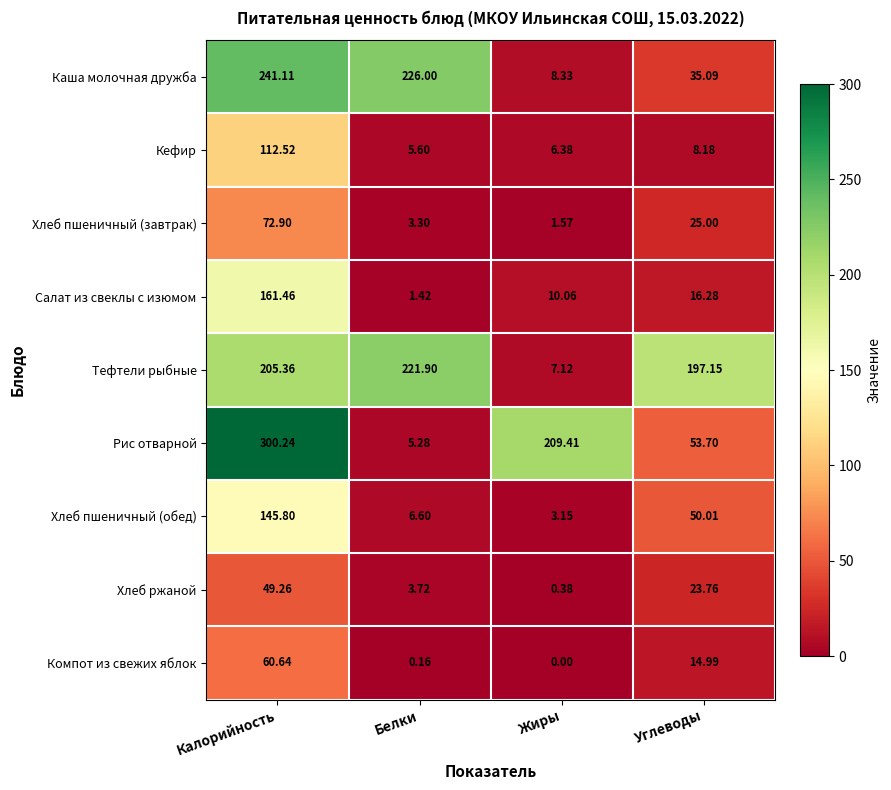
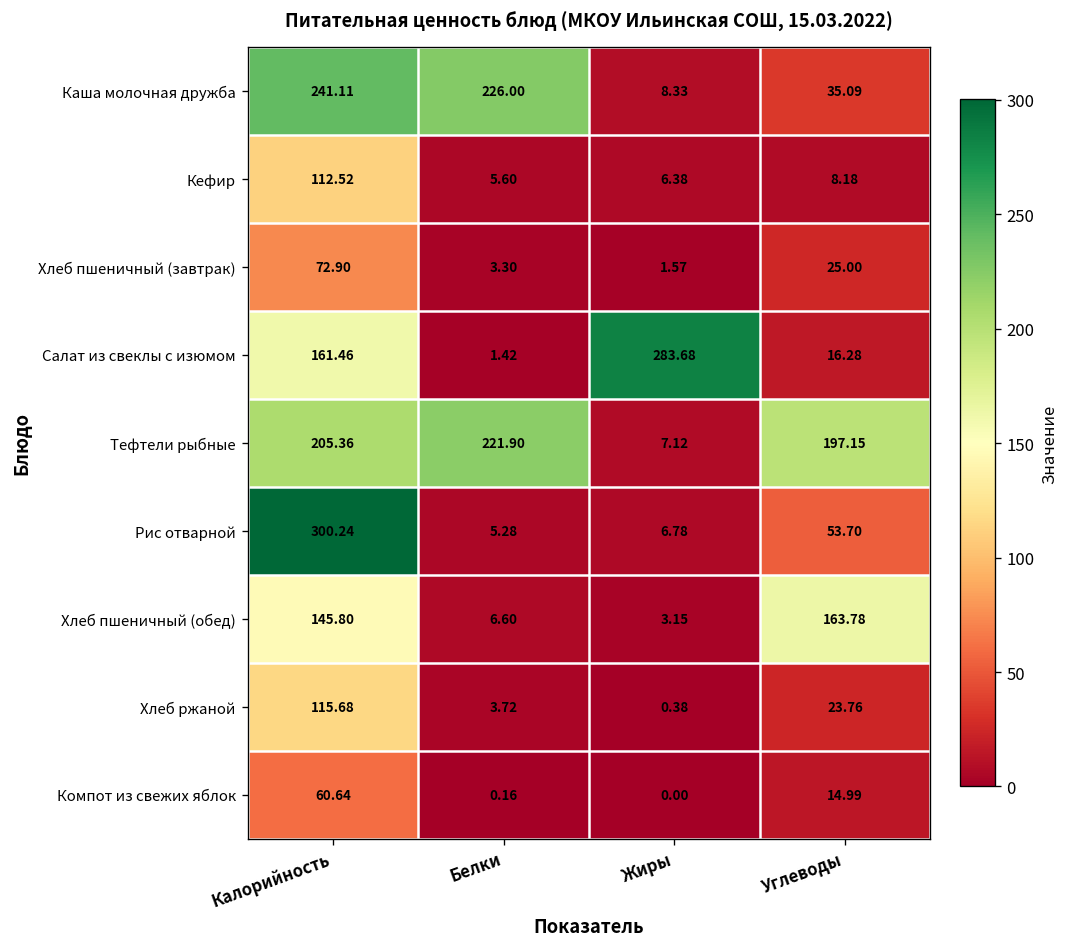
Салат из свеклы с изюмом, Жиры: 10.06 -> 283.68
Рис отварной, Жиры: 209.41 -> 6.78
Хлеб пшеничный (обед), Углеводы: 50.01 -> 163.78
Хлеб ржаной, Калорийность: 49.26 -> 115.68
